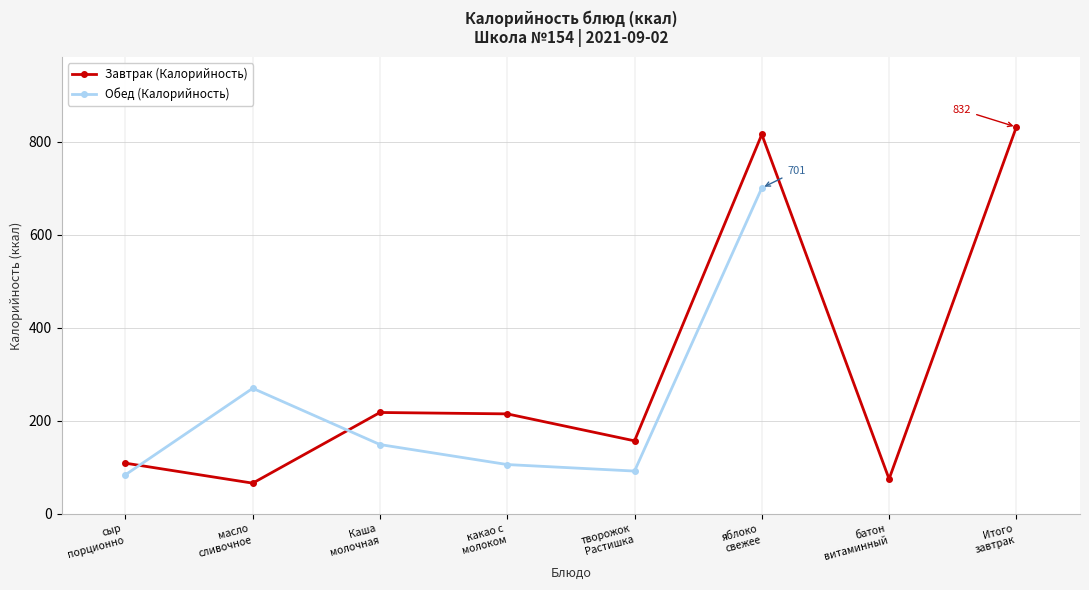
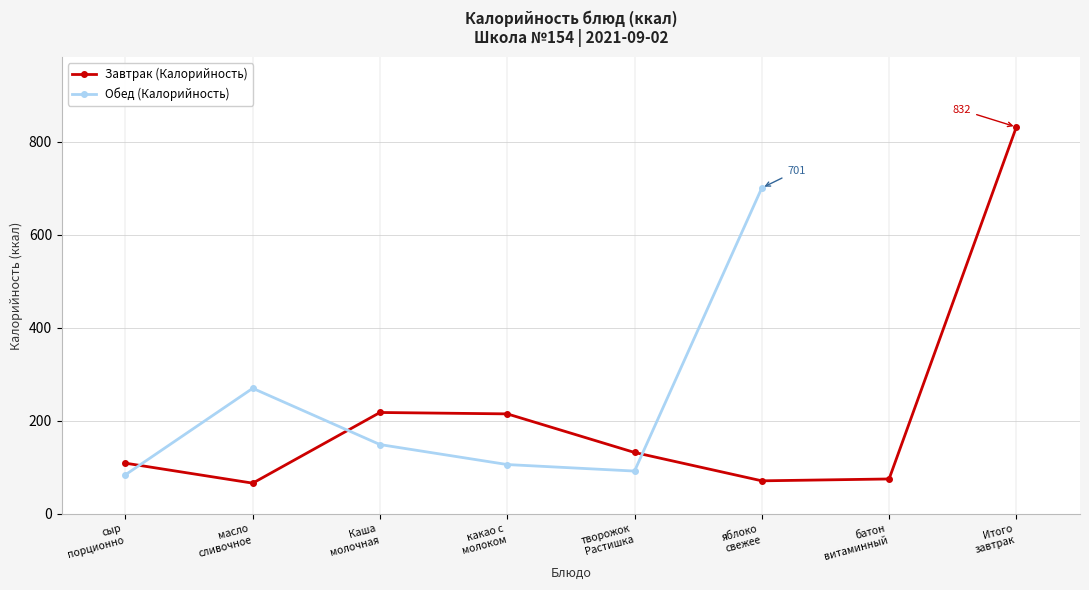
Завтрак (Калорийность), творожок Растишка: 160 -> 130
Завтрак (Калорийность), яблоко свежее: 820 -> 70
